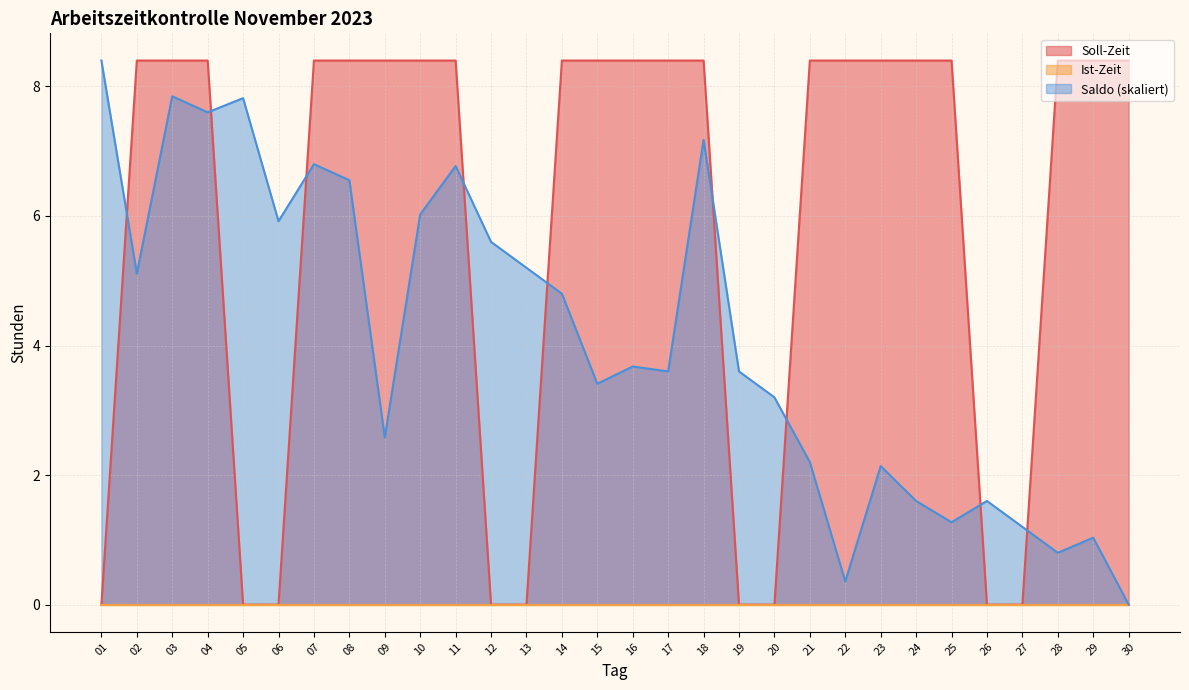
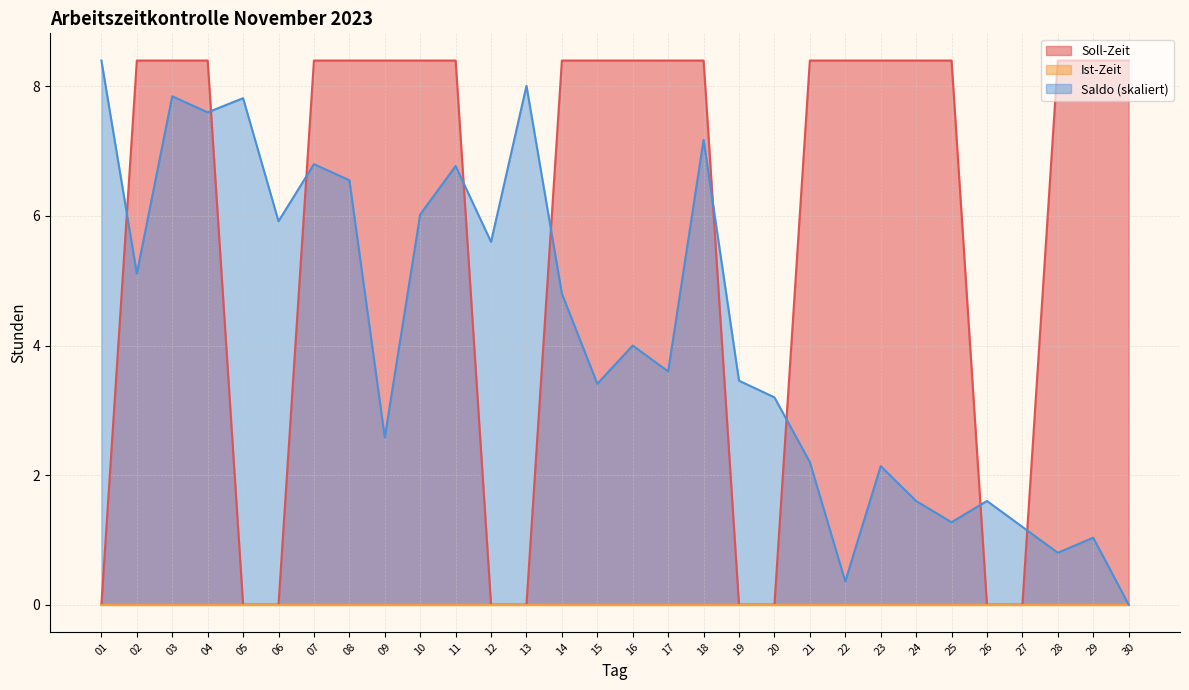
Saldo (skaliert), 13: 5.2 -> 8.0
Saldo (skaliert), 16: 3.7 -> 4.0
Saldo (skaliert), 19: 3.6 -> 3.5
